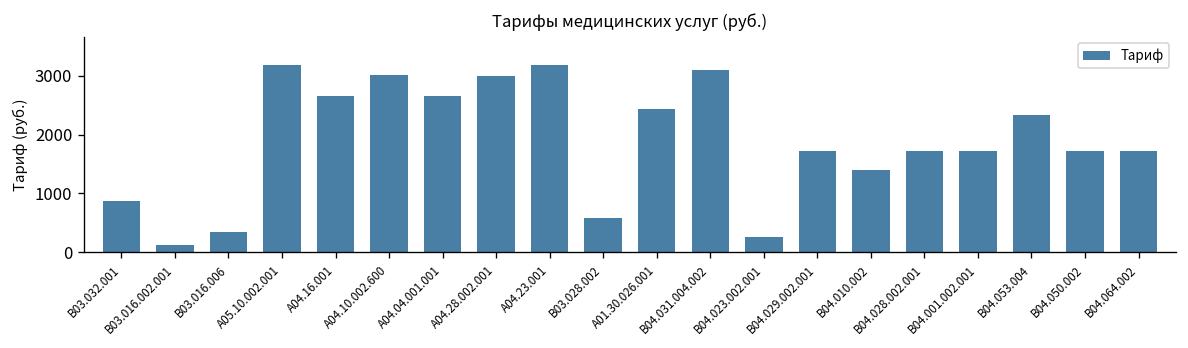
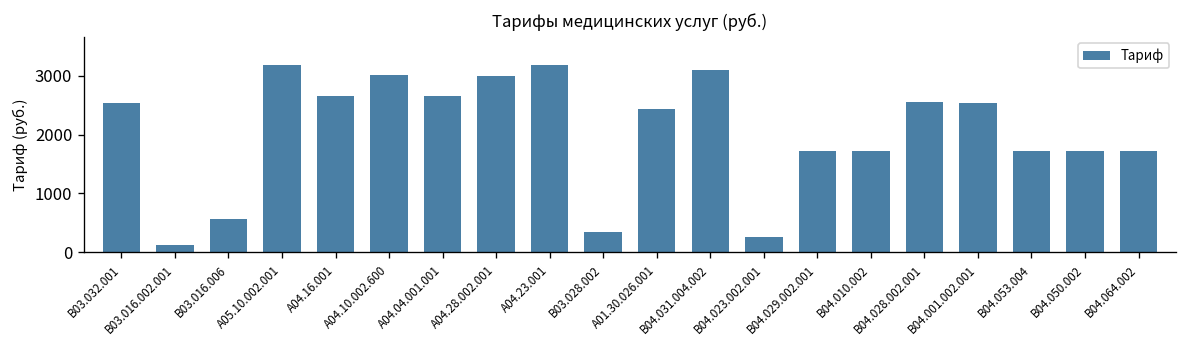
B03.032.001: 900 -> 2500
B03.016.006: 300 -> 600
B03.028.002: 600 -> 300
B04.010.002: 1400 -> 1700
B04.028.002.001: 1700 -> 2600
B04.001.002.001: 1700 -> 2500
B04.053.004: 2300 -> 1700
